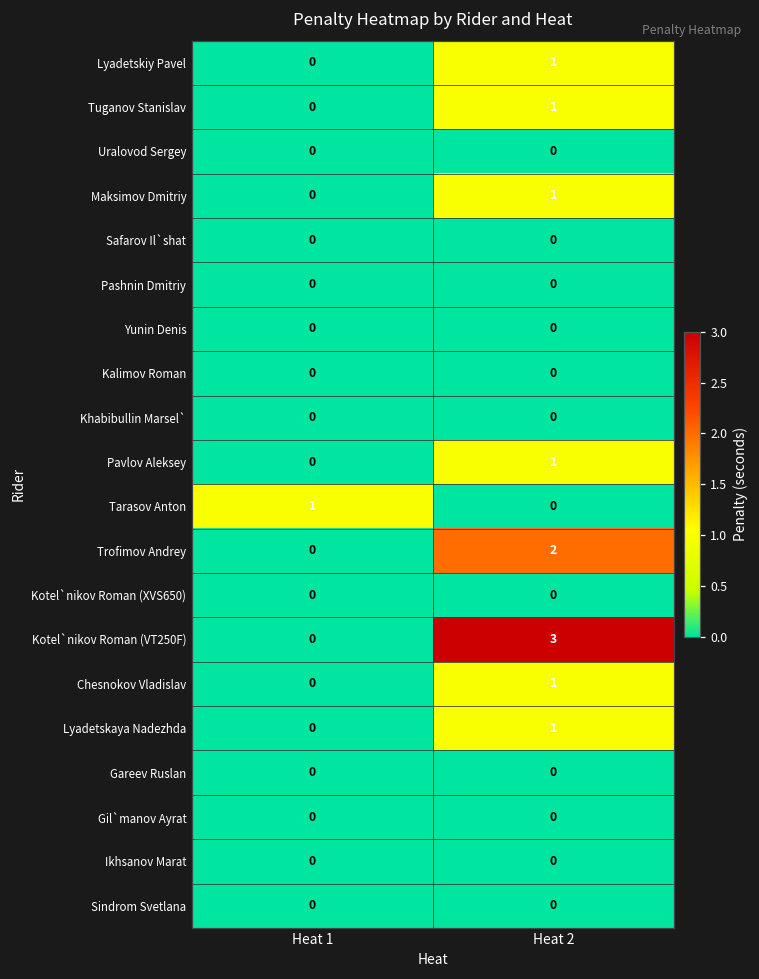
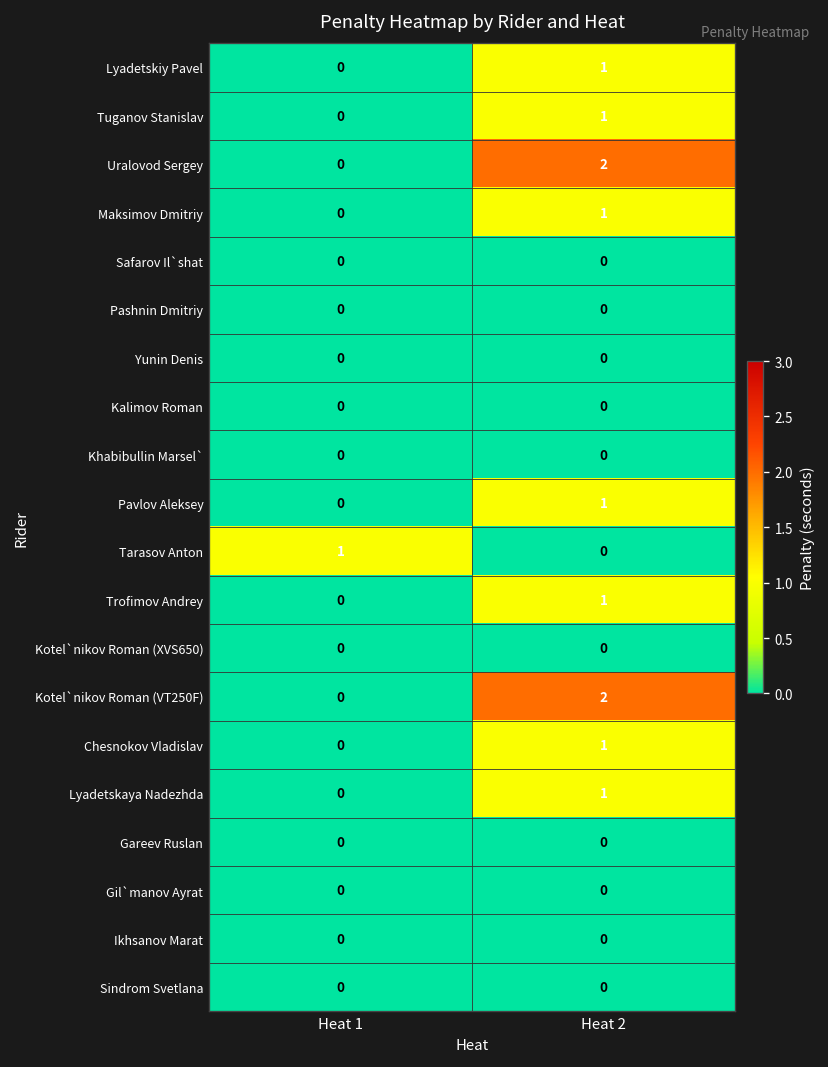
Uralovod Sergey, Heat 2: 0 -> 2
Trofimov Andrey, Heat 2: 2 -> 1
Kotel`nikov Roman (VT250F), Heat 2: 3 -> 2
